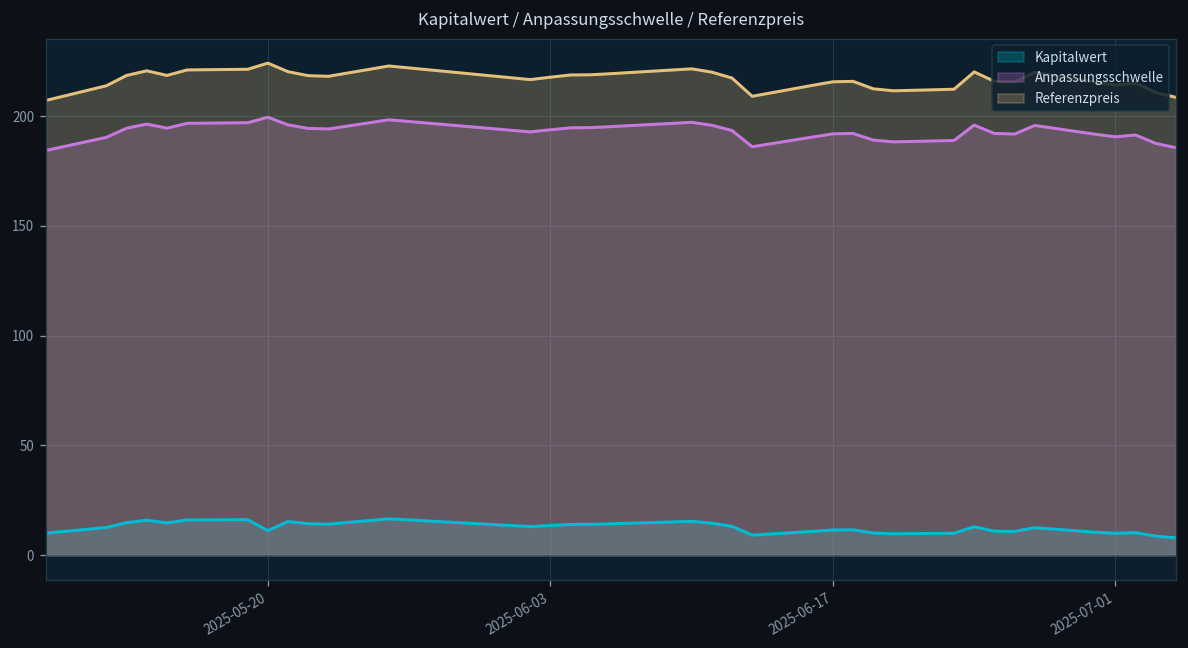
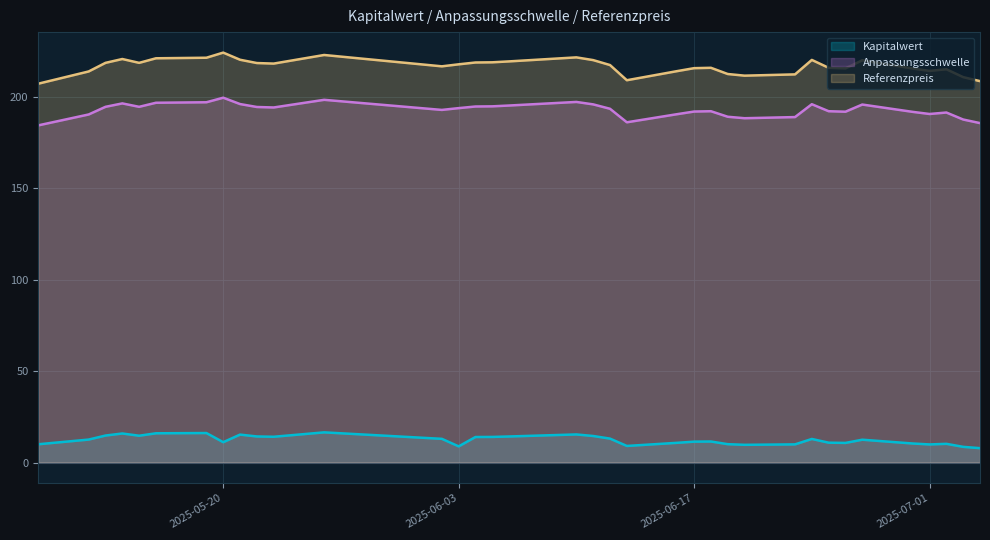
Kapitalwert, 2025-06-03: 13 -> 9
